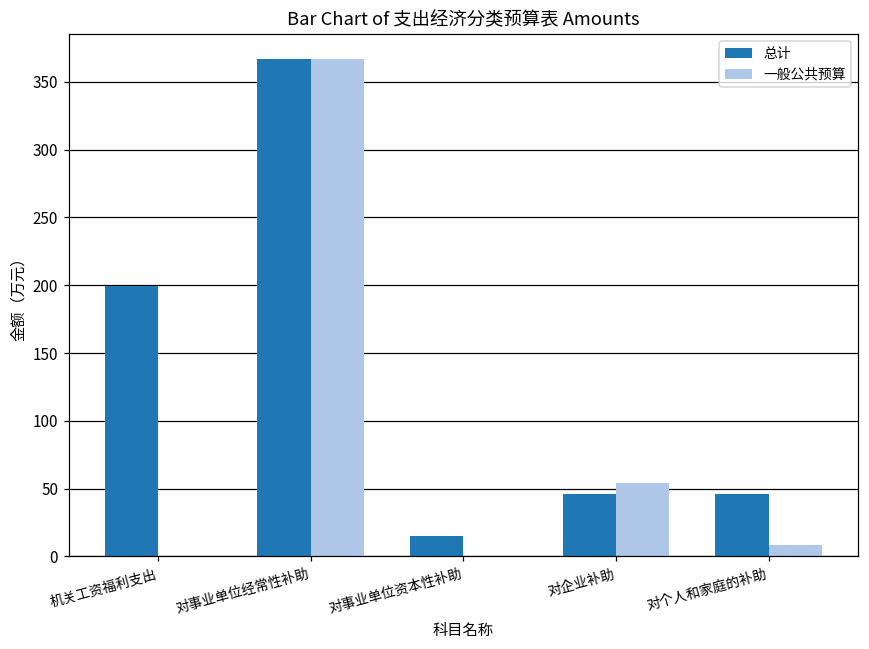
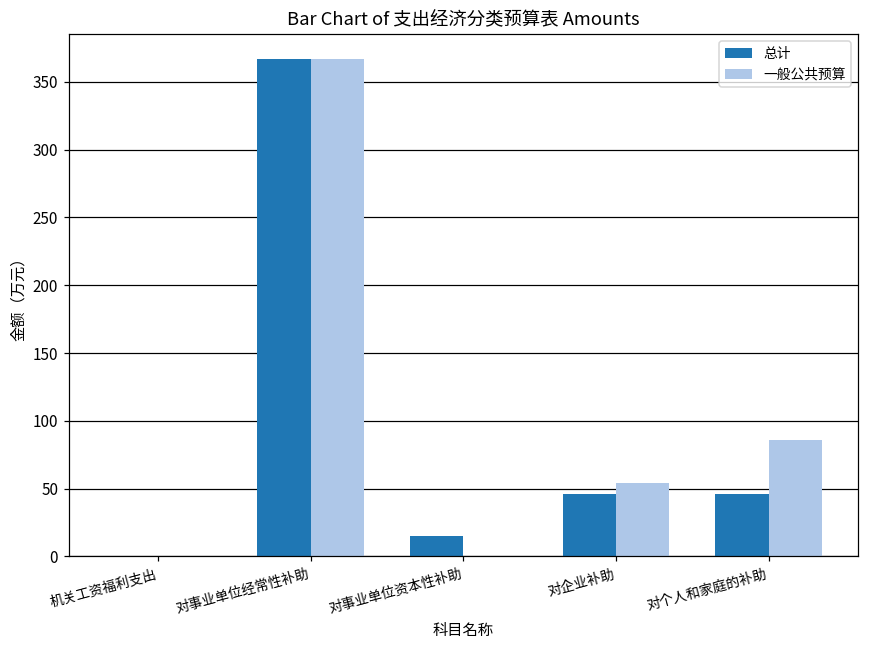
总计, 机关工资福利支出: 199 -> 1
一般公共预算, 对个人和家庭的补助: 9 -> 86
